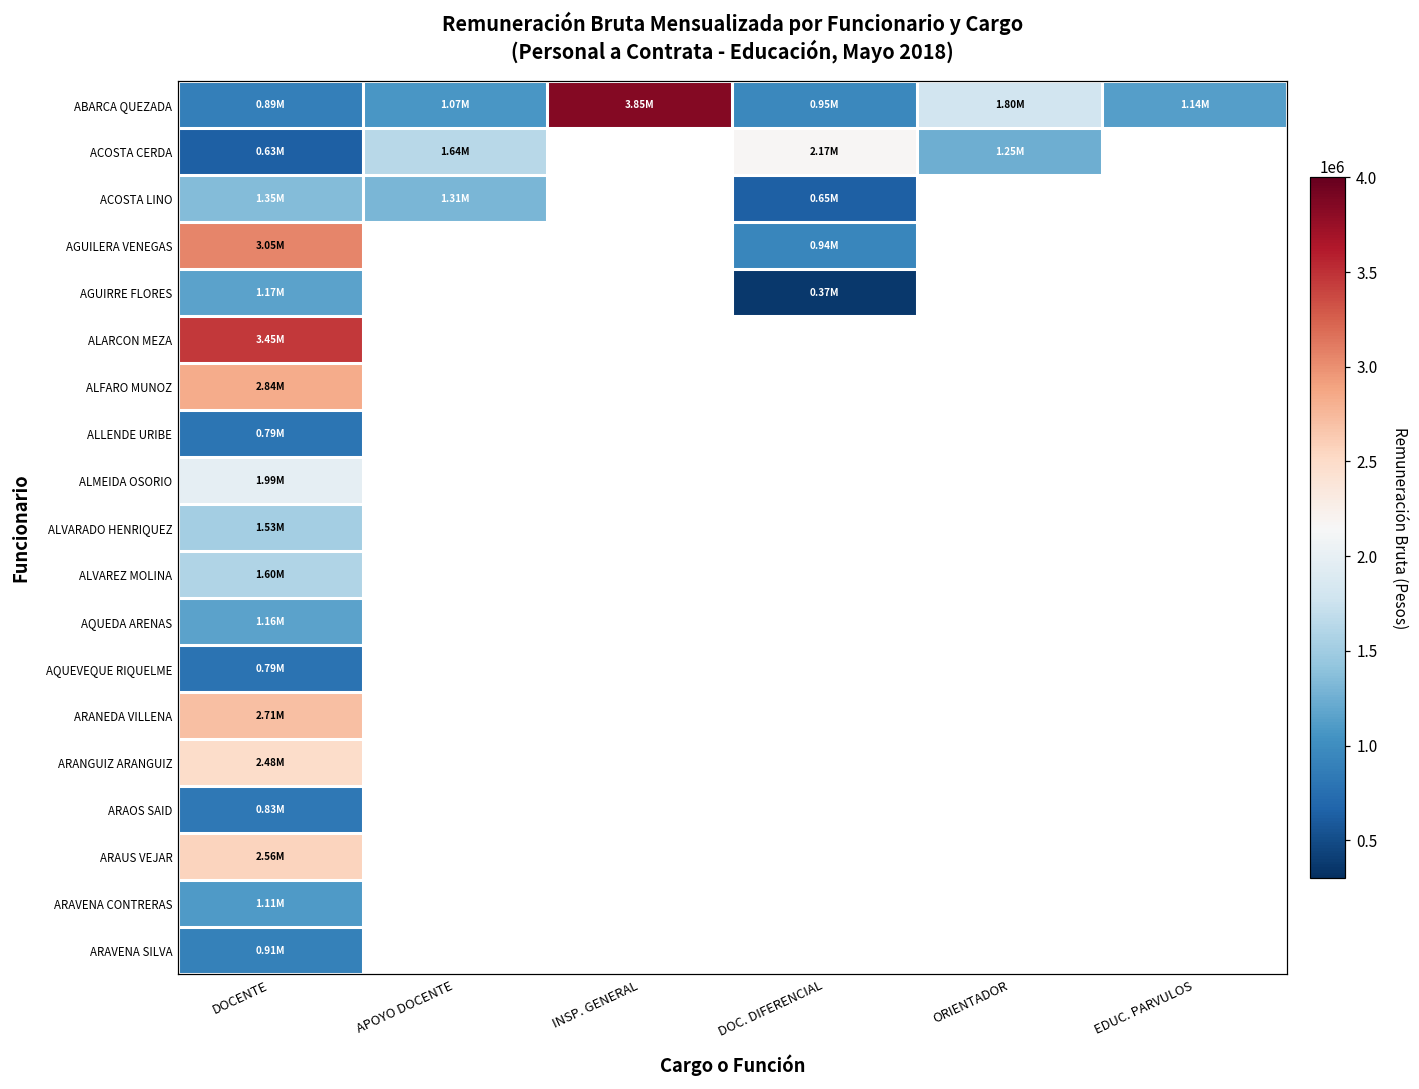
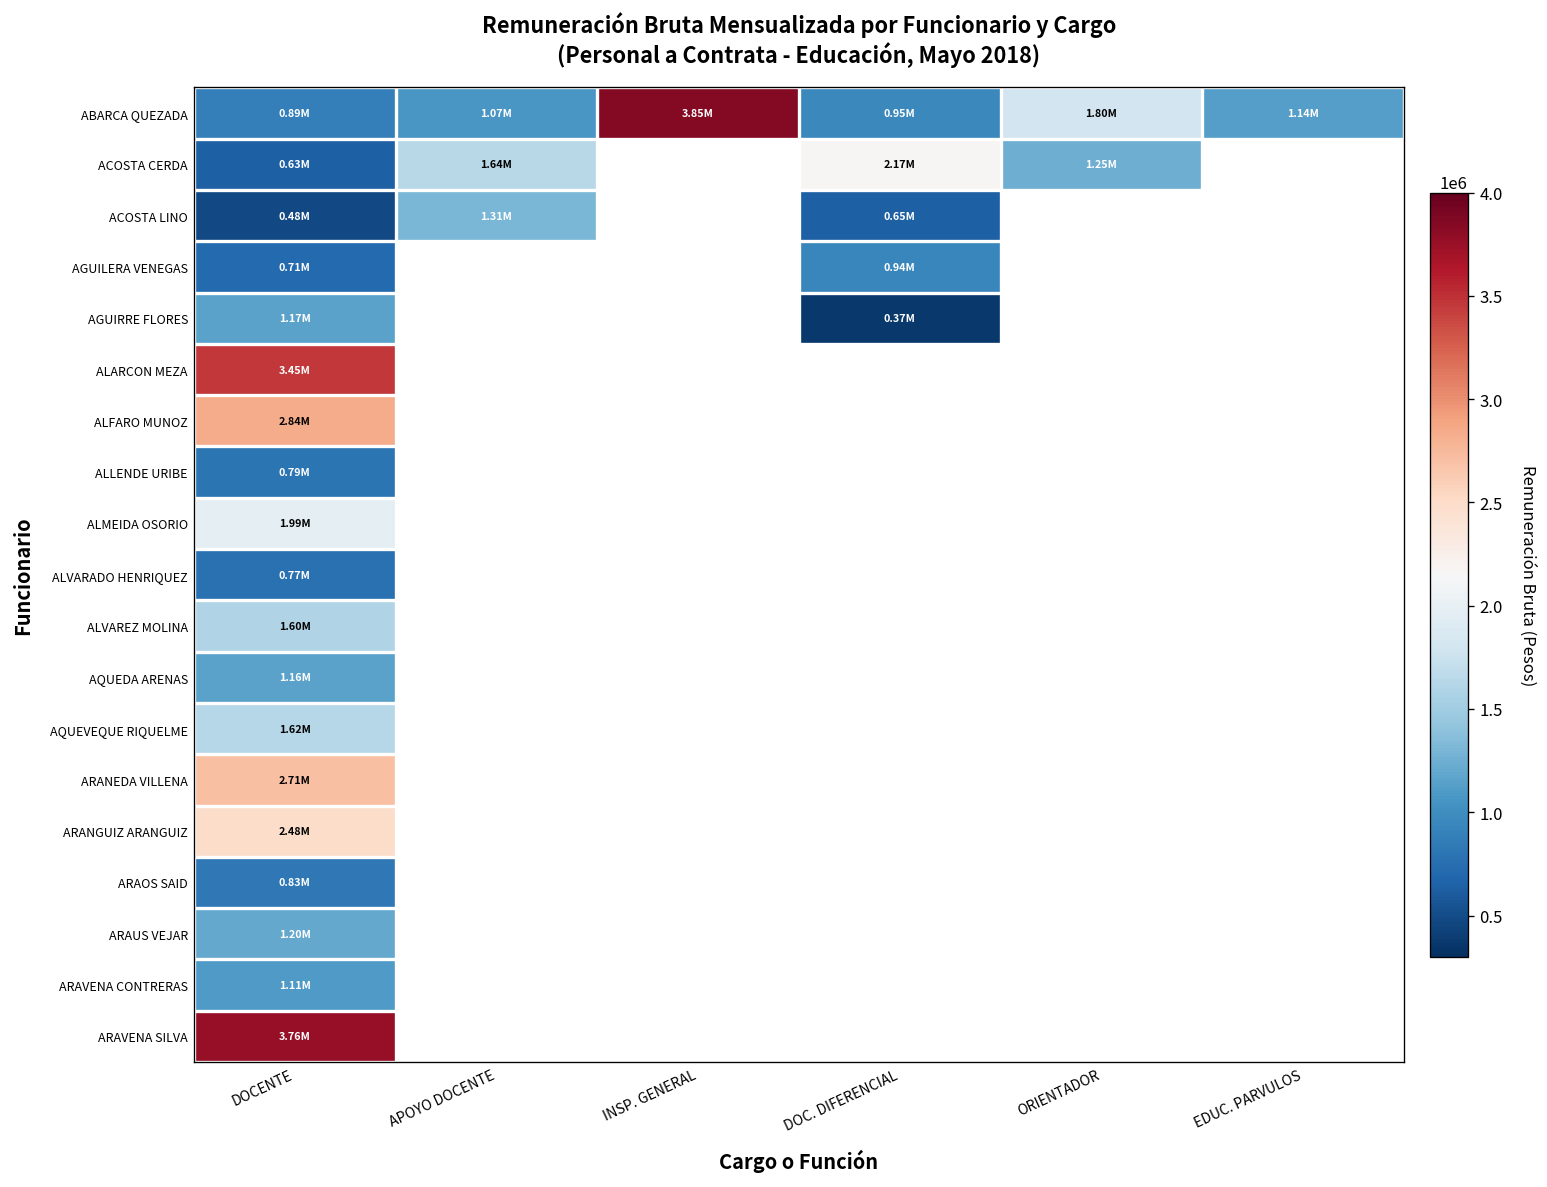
ACOSTA LINO, DOCENTE: 1.35M -> 0.48M
AGUILERA VENEGAS, DOCENTE: 3.05M -> 0.71M
ALVARADO HENRIQUEZ, DOCENTE: 1.53M -> 0.77M
AQUEVEQUE RIQUELME, DOCENTE: 0.79M -> 1.62M
ARAUS VEJAR, DOCENTE: 2.56M -> 1.20M
ARAVENA SILVA, DOCENTE: 0.91M -> 3.76M
